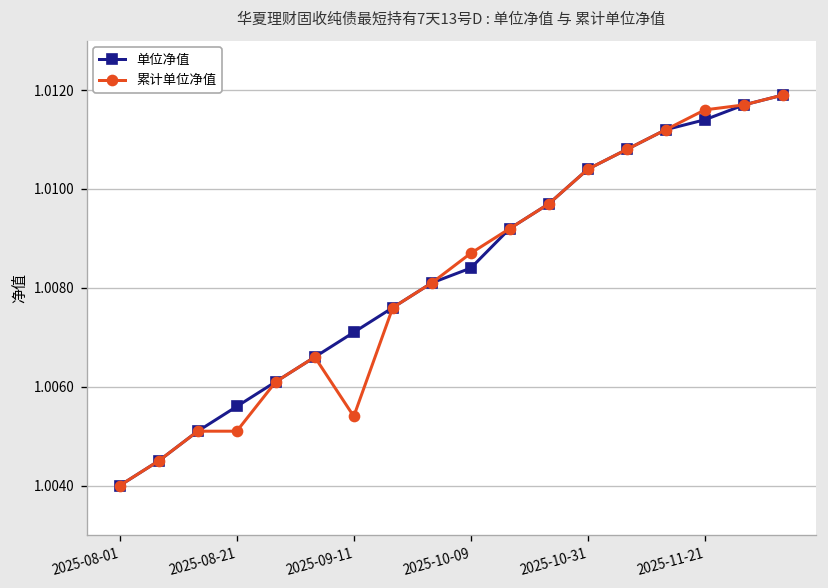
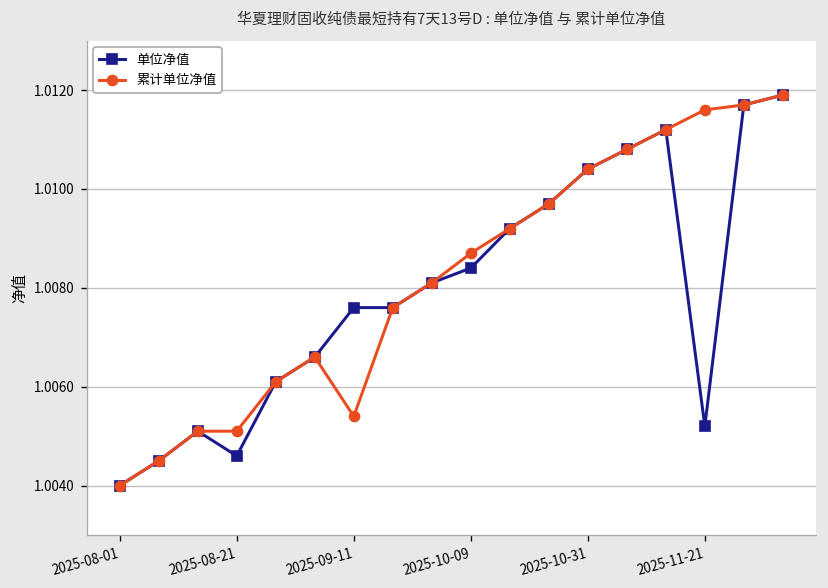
单位净值, 2025-08-21: 1.0056 -> 1.0046
单位净值, 2025-09-11: 1.0071 -> 1.0076
单位净值, 2025-11-21: 1.0114 -> 1.0052
